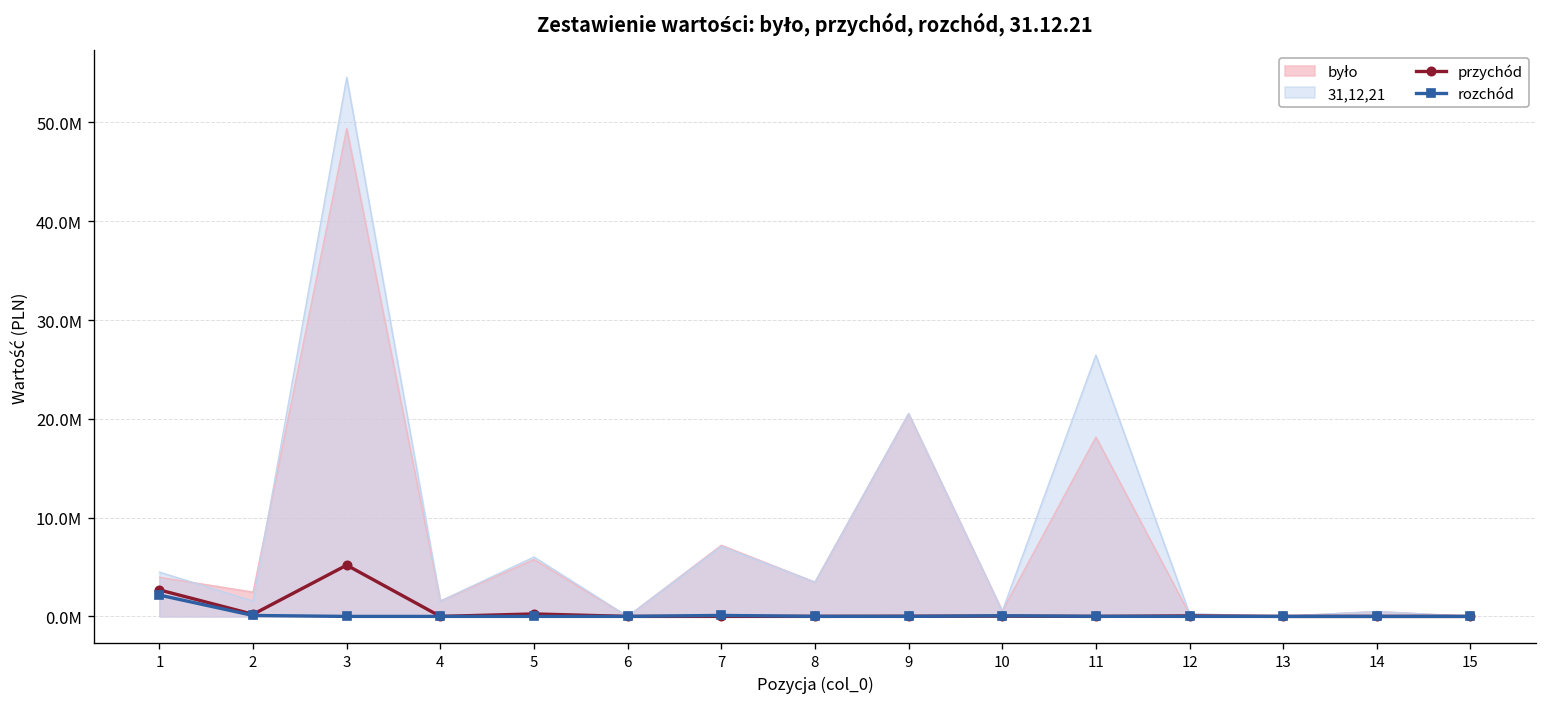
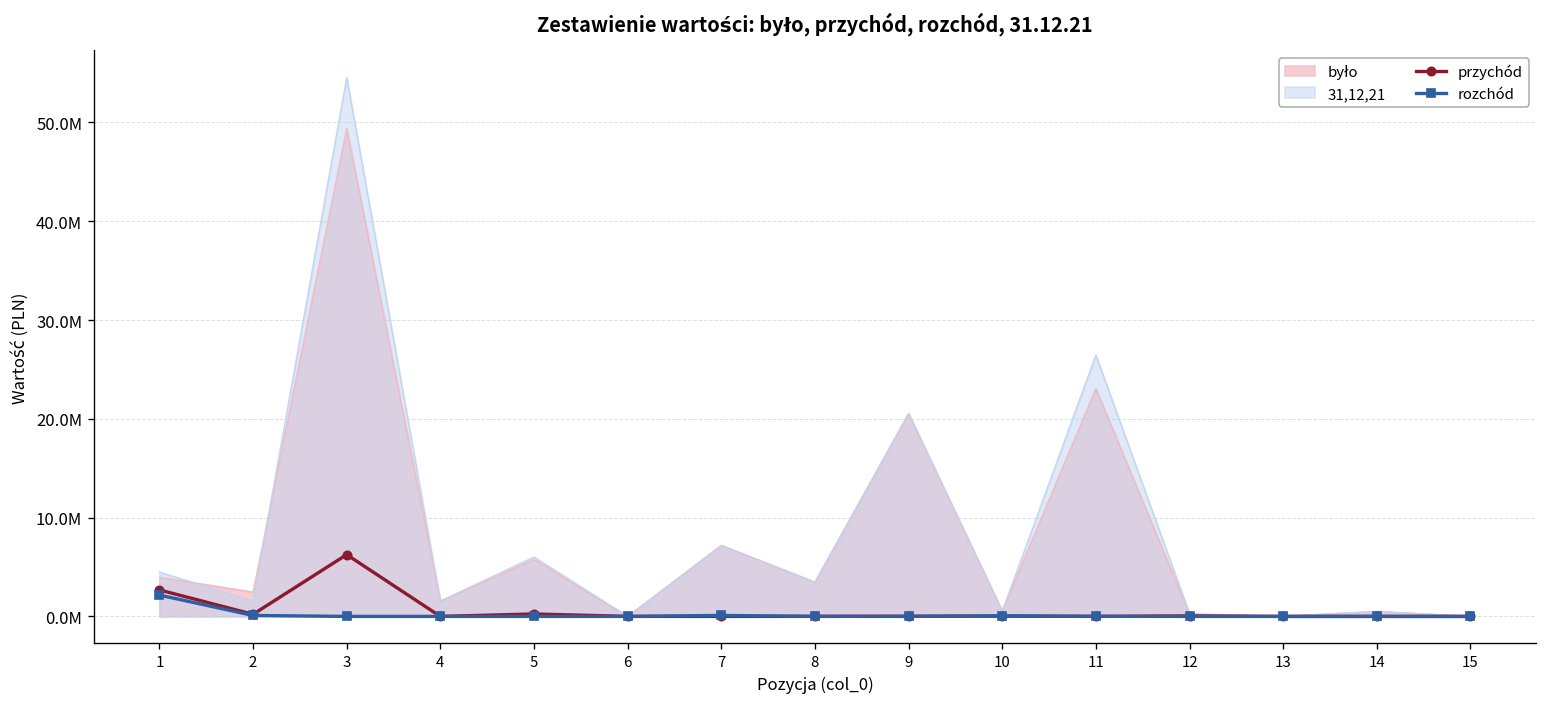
przychód, 3: 5000000 -> 6000000
było, 11: 18000000 -> 23000000
